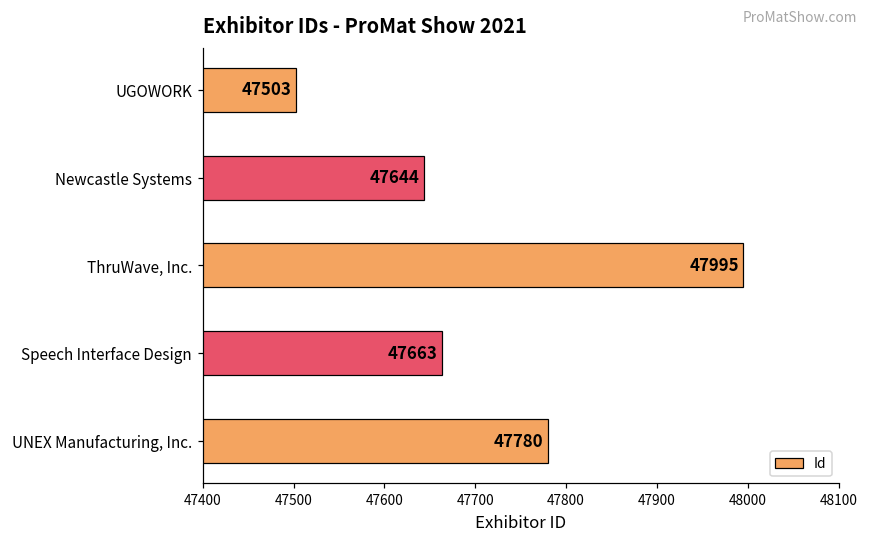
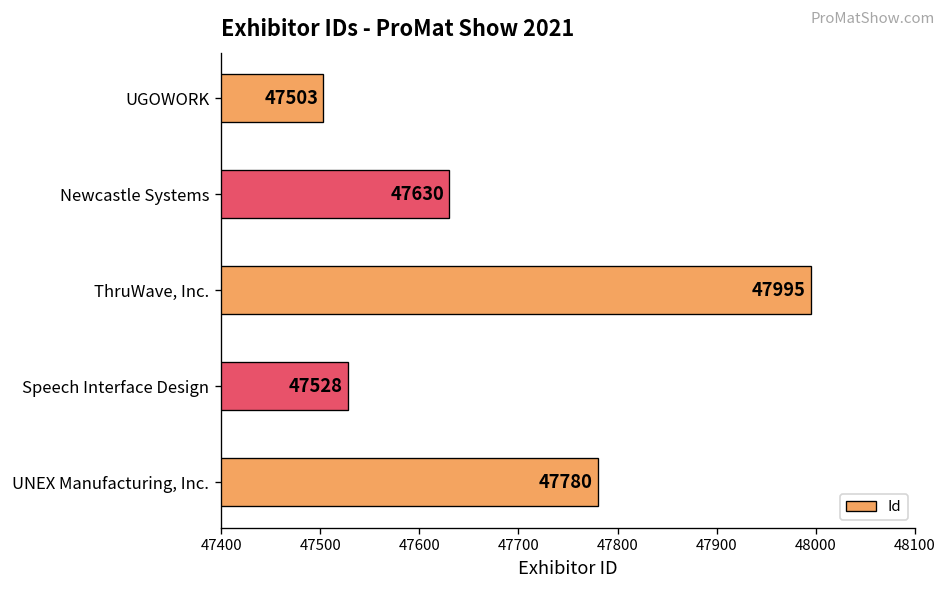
Newcastle Systems: 47644 -> 47630
Speech Interface Design: 47663 -> 47528
